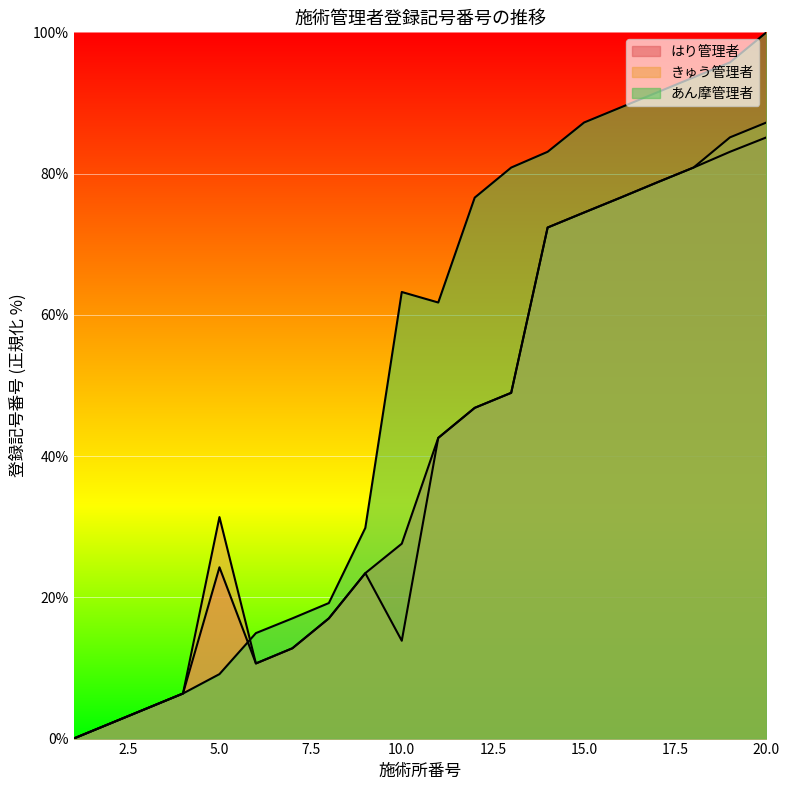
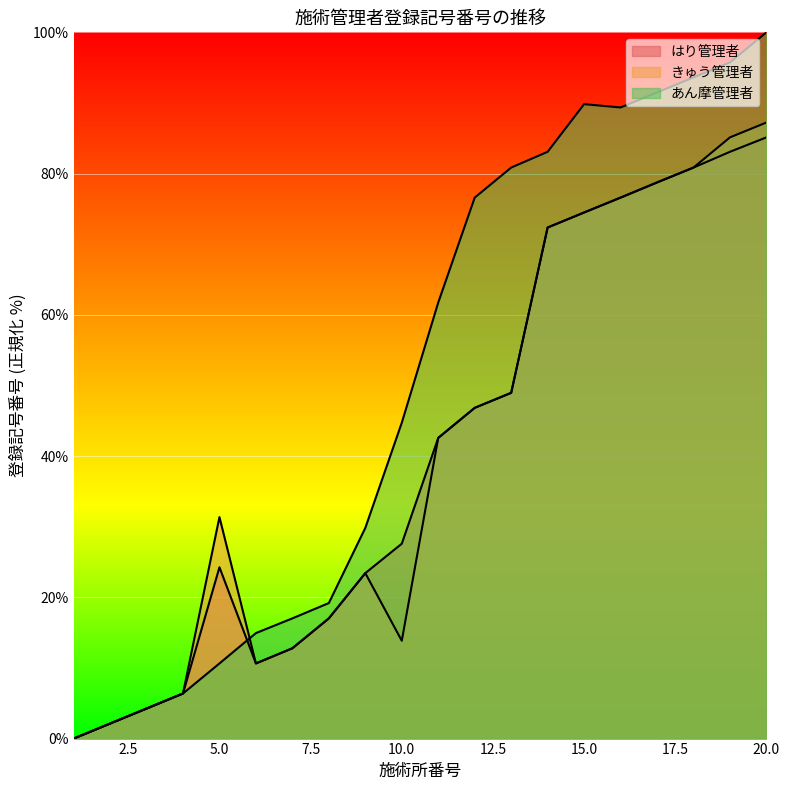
あん摩管理者, 5.0: 9% -> 11%
あん摩管理者, 10.0: 63% -> 45%
あん摩管理者, 15.0: 87% -> 90%
